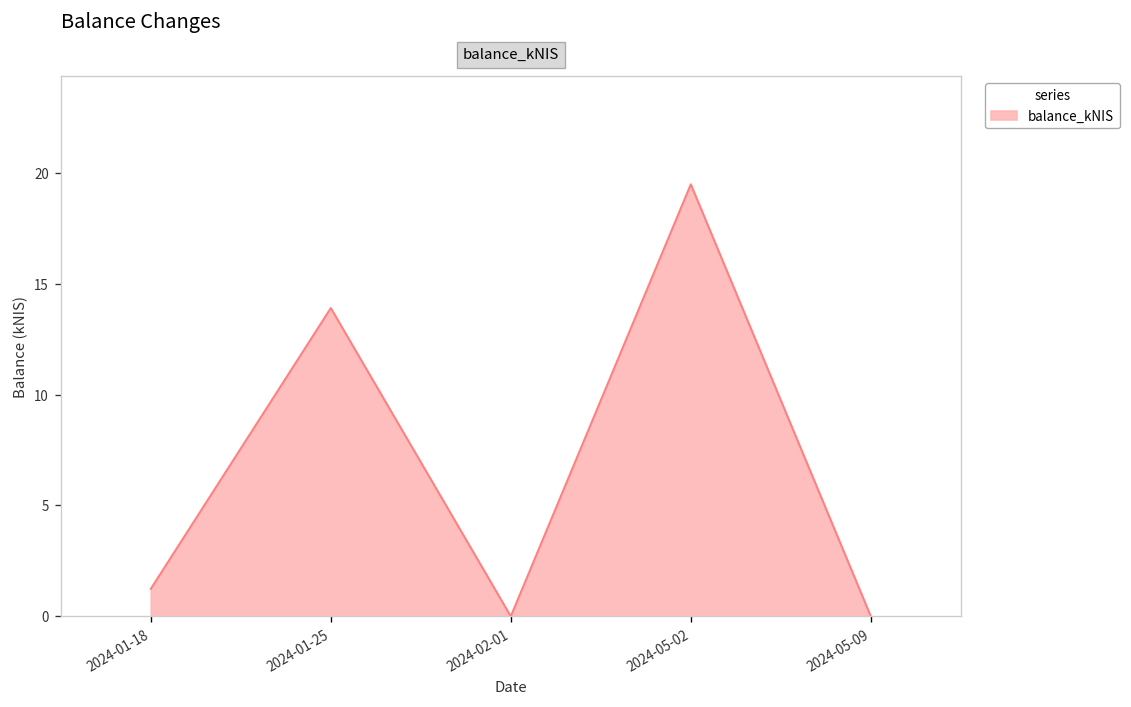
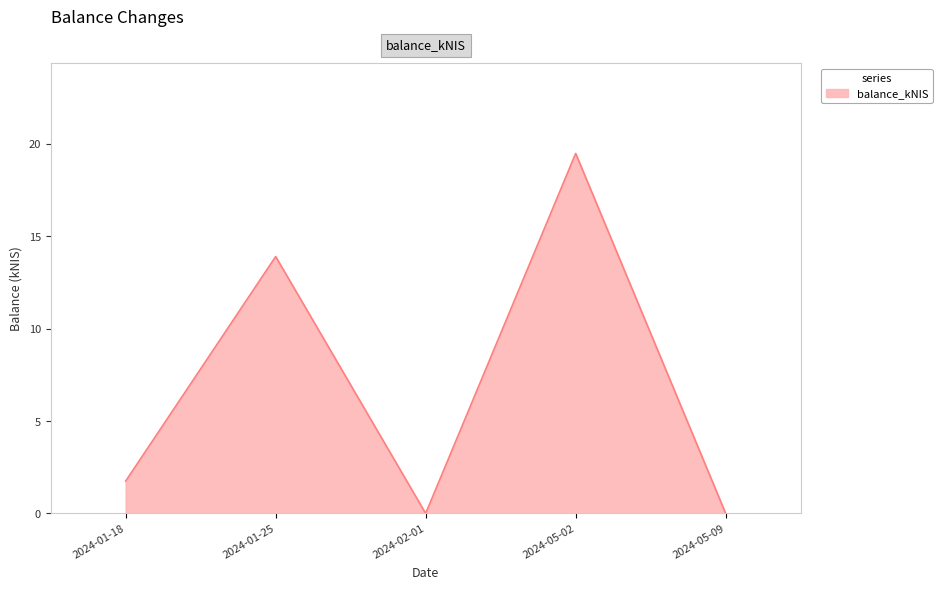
2024-01-18: 1.2 -> 1.8
